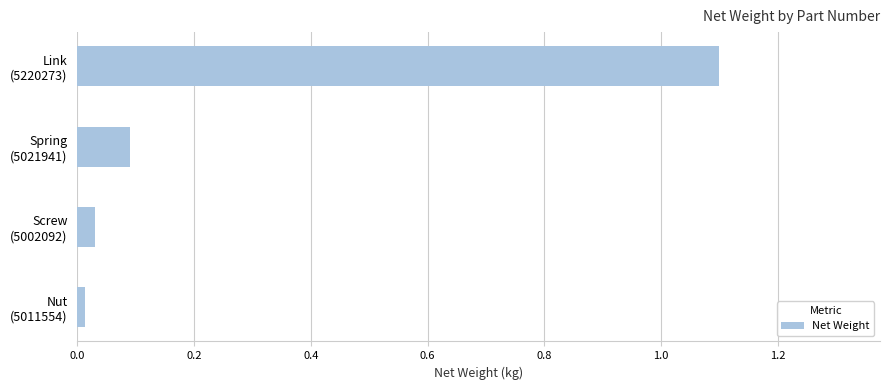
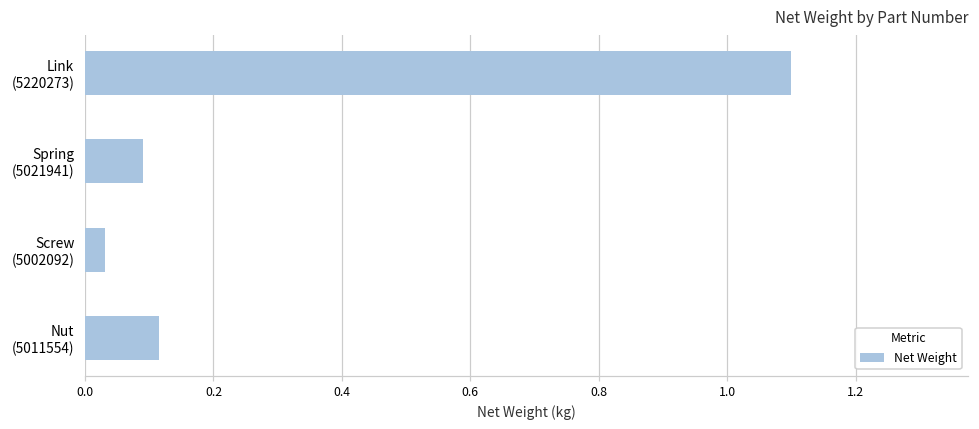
Nut (5011554): 0.01 -> 0.12
